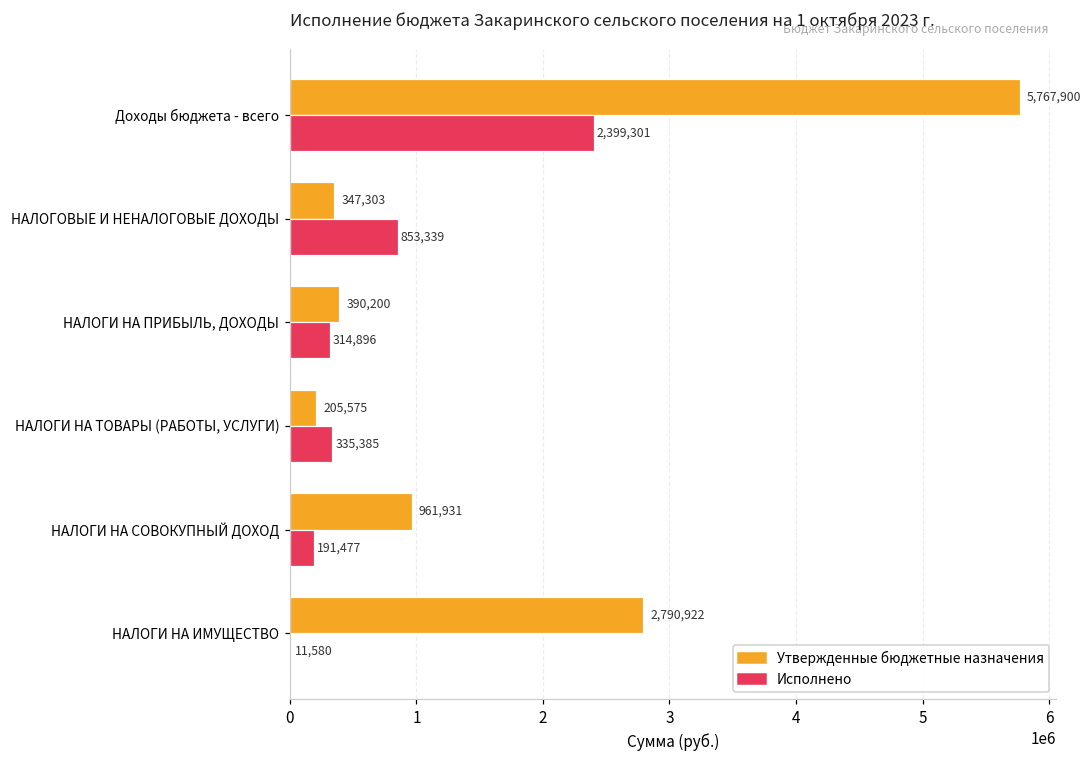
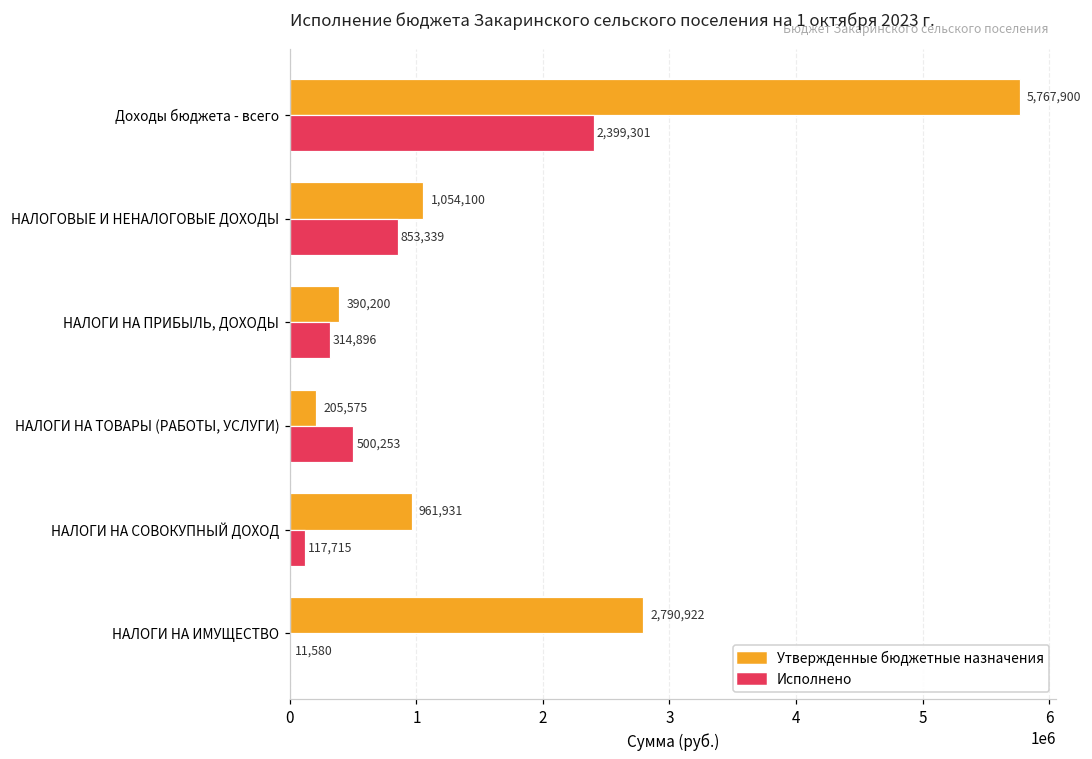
Утвержденные бюджетные назначения, НАЛОГОВЫЕ И НЕНАЛОГОВЫЕ ДОХОДЫ: 347,303 -> 1,054,100
Исполнено, НАЛОГИ НА ТОВАРЫ (РАБОТЫ, УСЛУГИ): 335,385 -> 500,253
Исполнено, НАЛОГИ НА СОВОКУПНЫЙ ДОХОД: 191,477 -> 117,715
